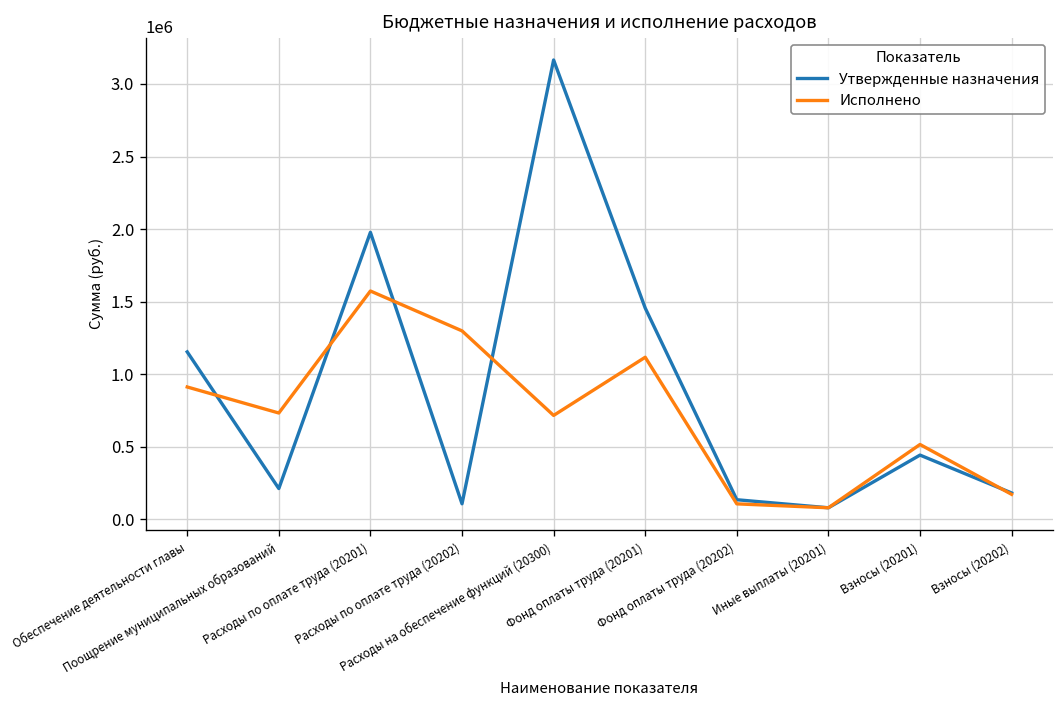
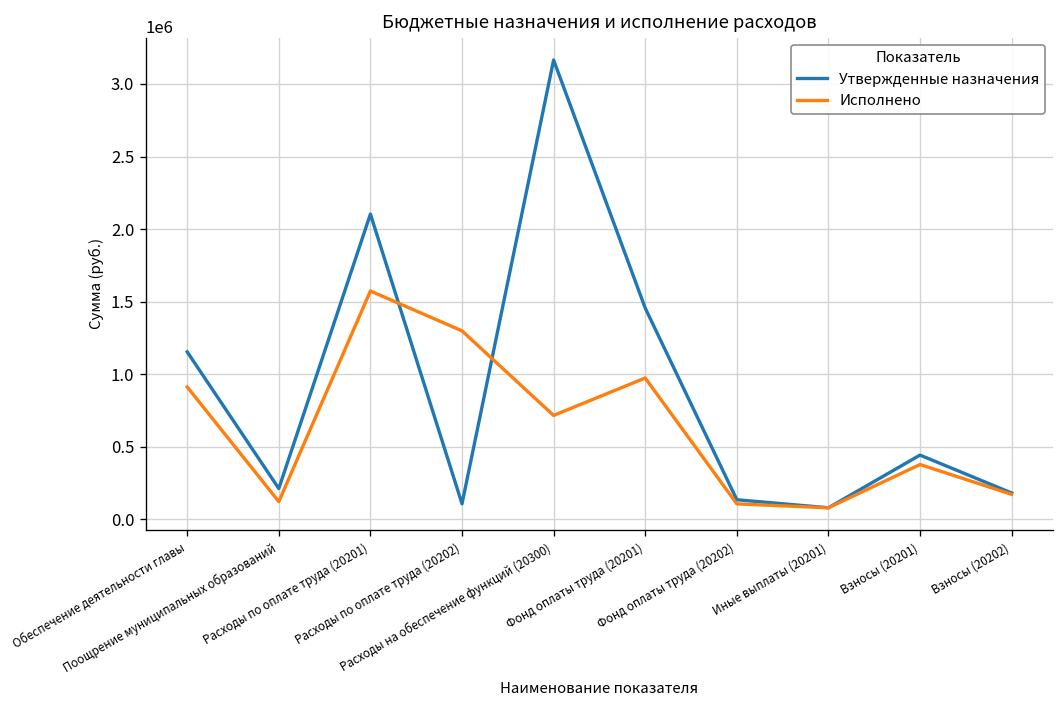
Исполнено, Поощрение муниципальных образований: 730000 -> 120000
Утвержденные назначения, Расходы по оплате труда (20201): 1980000 -> 2100000
Исполнено, Фонд оплаты труда (20201): 1120000 -> 970000
Исполнено, Взносы (20201): 520000 -> 380000
